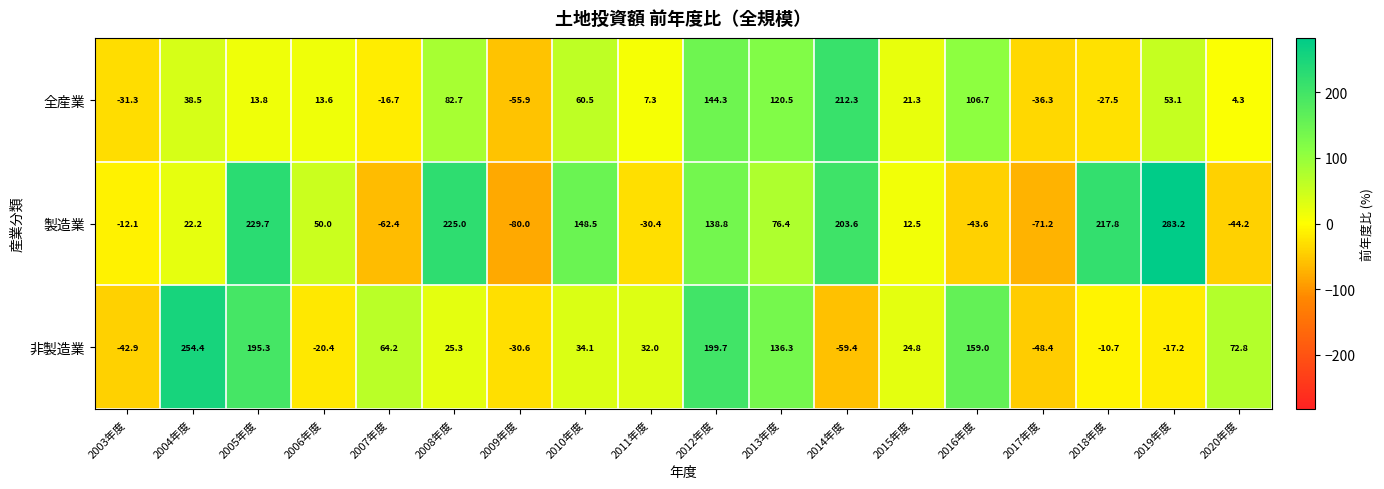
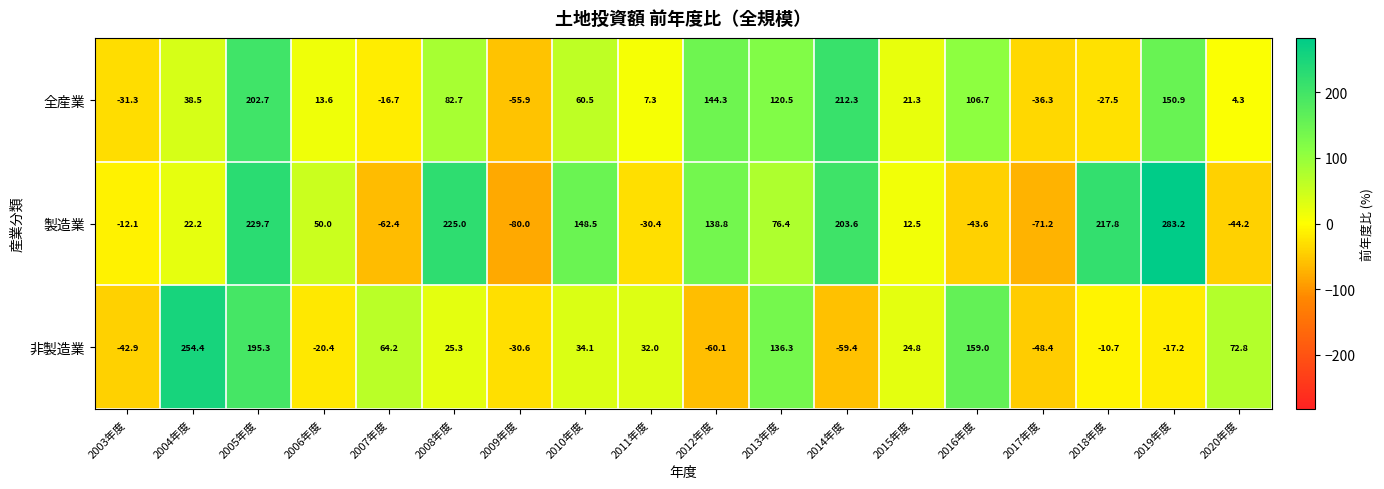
全産業, 2005年度: 13.8 -> 202.7
全産業, 2019年度: 53.1 -> 150.9
非製造業, 2012年度: 199.7 -> -60.1
